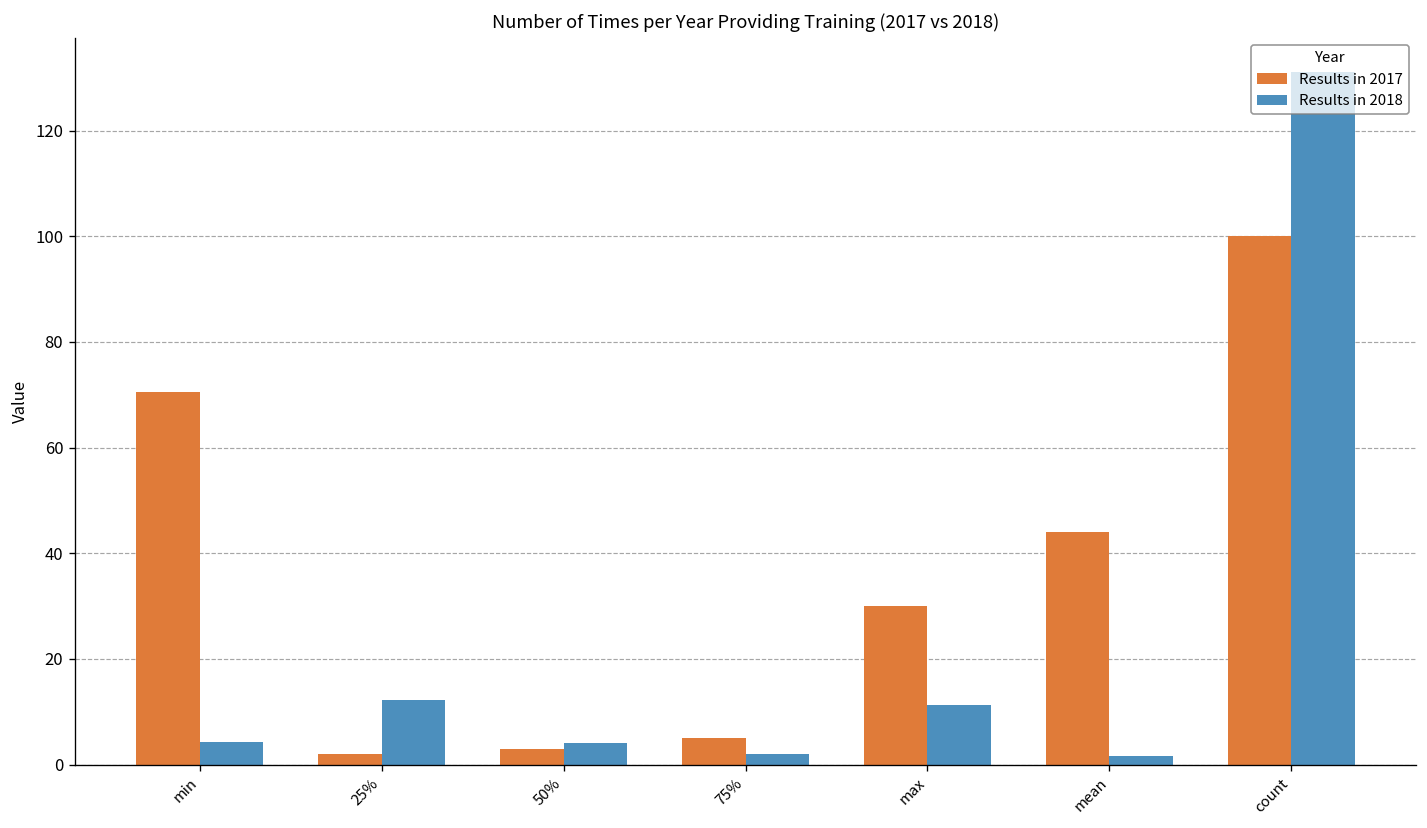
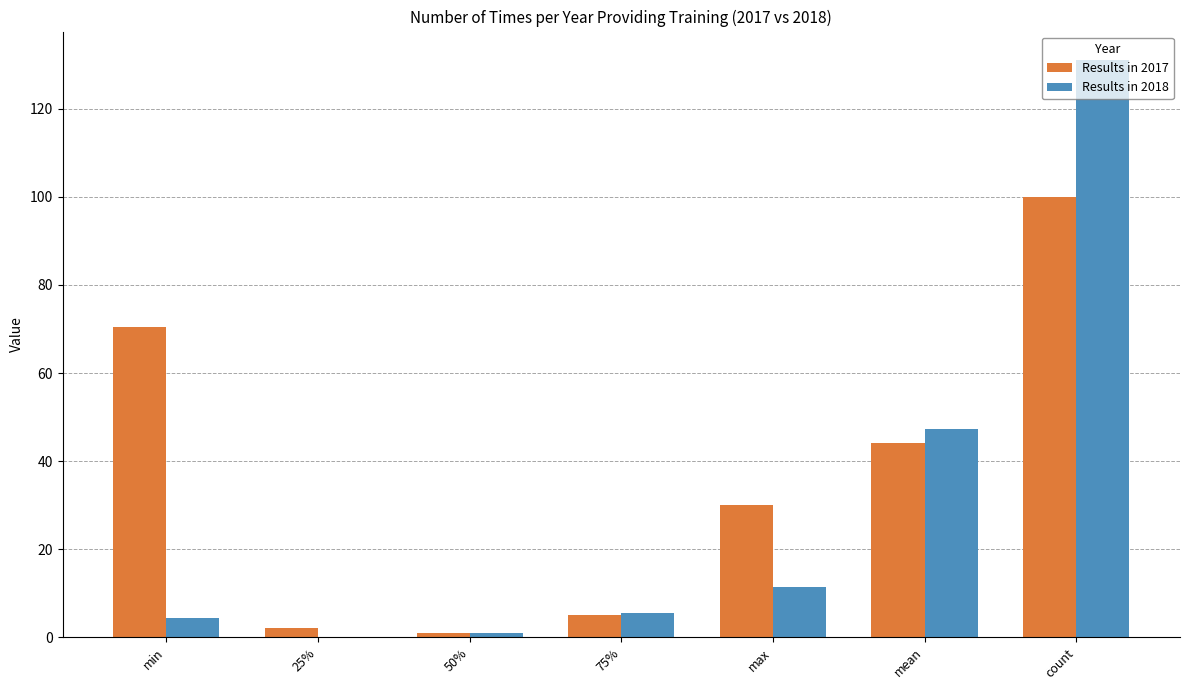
Results in 2018, 25%: 12 -> 0
Results in 2017, 50%: 3 -> 1
Results in 2018, 50%: 4 -> 1
Results in 2018, 75%: 2 -> 5
Results in 2018, mean: 2 -> 47
